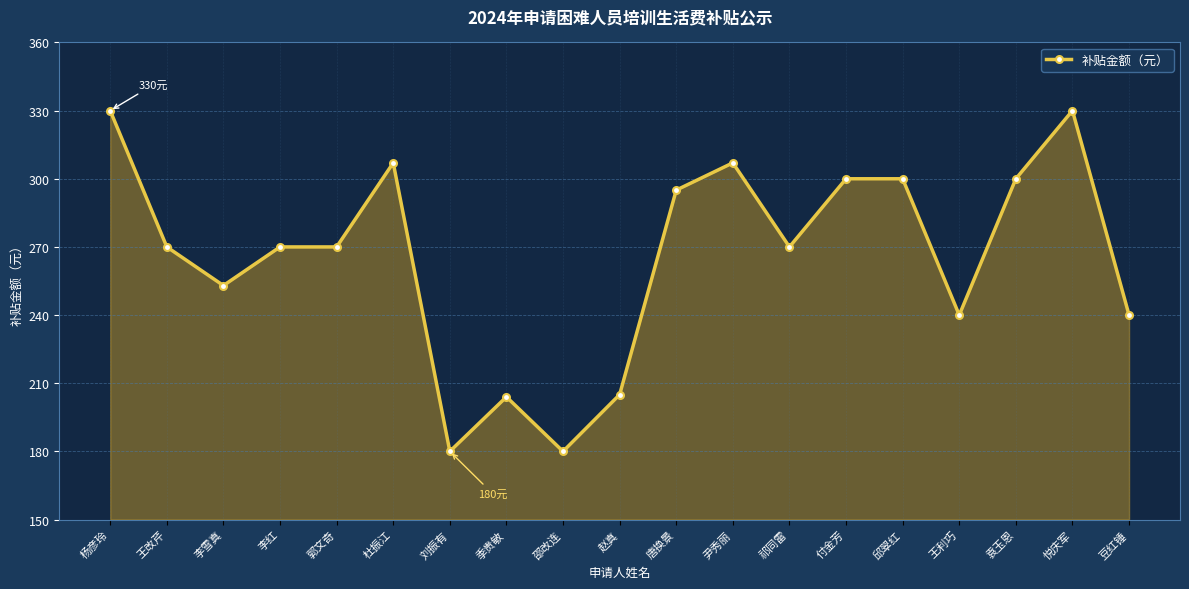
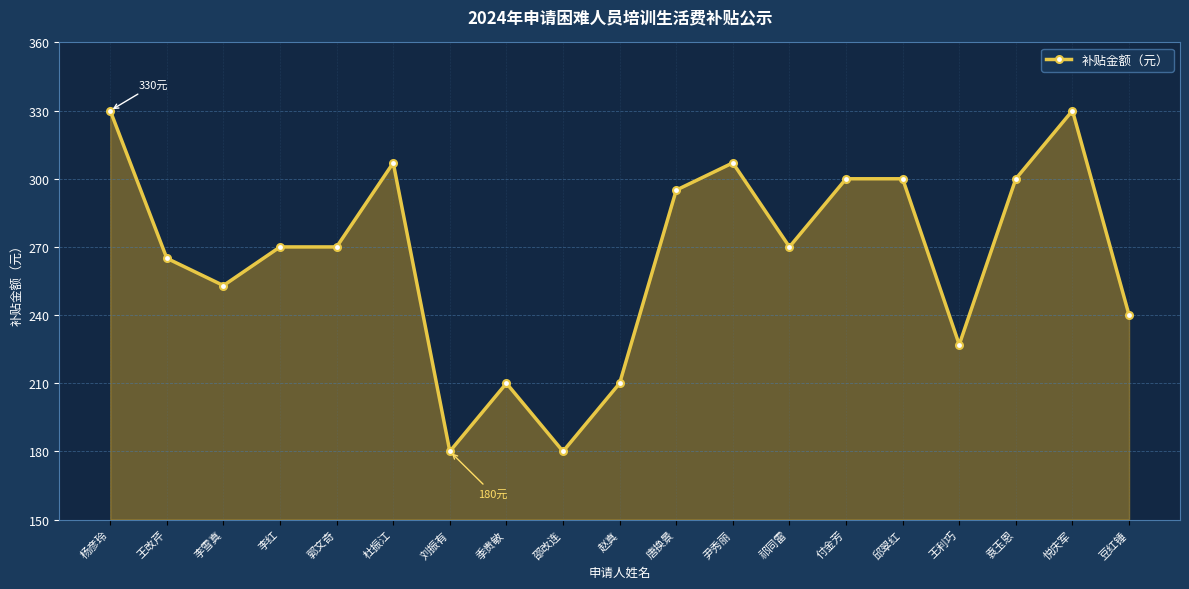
王改芹: 270 -> 265
季贵敏: 204 -> 210
赵真: 205 -> 210
王利巧: 240 -> 227
